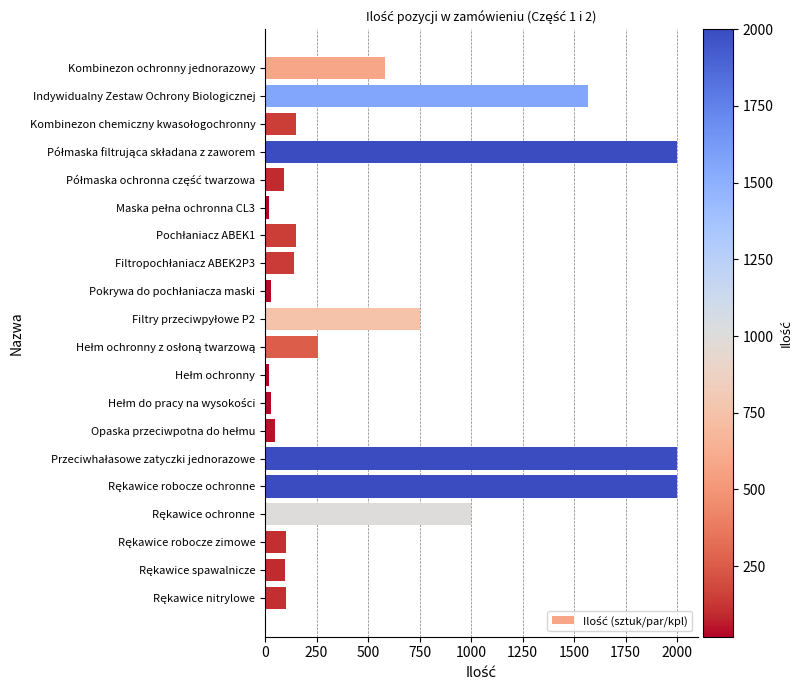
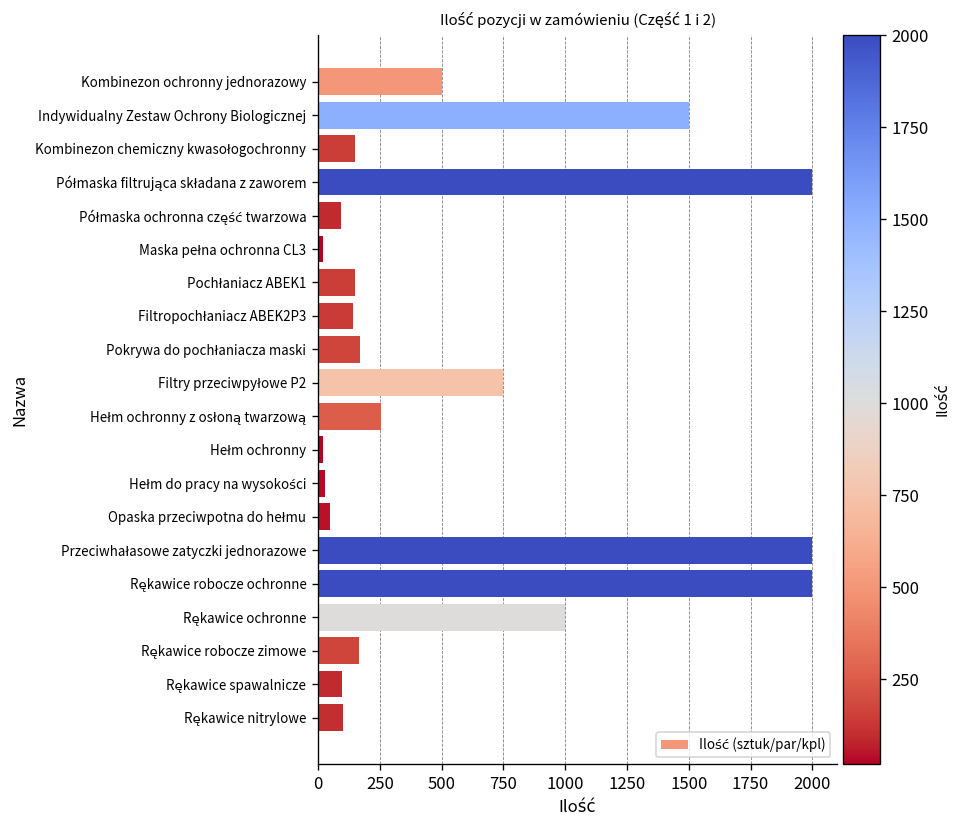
Kombinezon ochronny jednorazowy: 580 -> 500
Indywidualny Zestaw Ochrony Biologicznej: 1570 -> 1500
Pokrywa do pochłaniacza maski: 30 -> 170
Rękawice robocze zimowe: 100 -> 170
